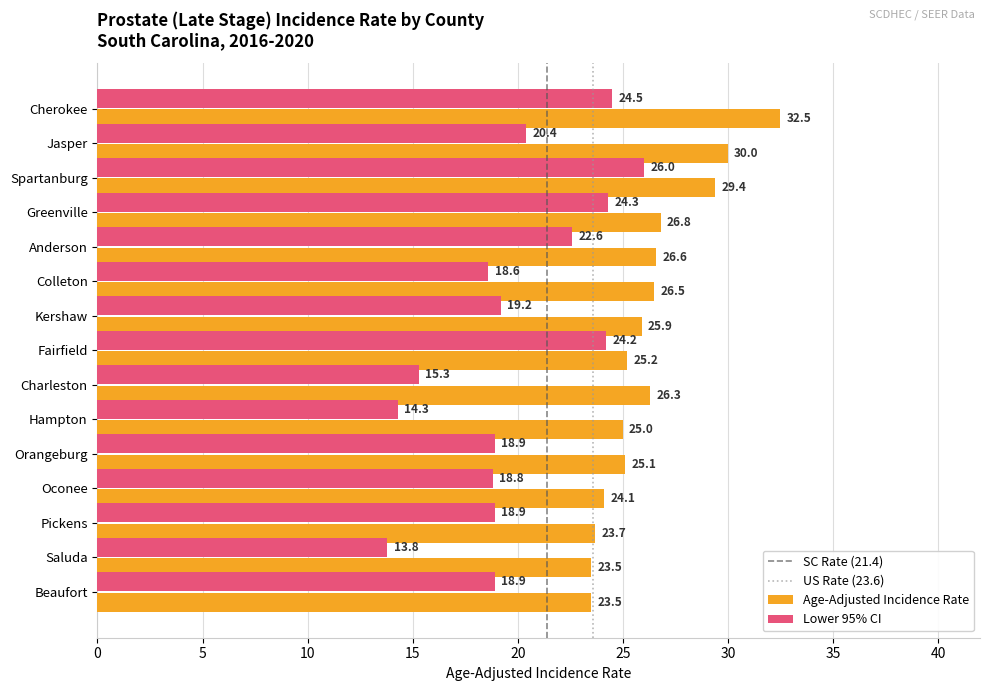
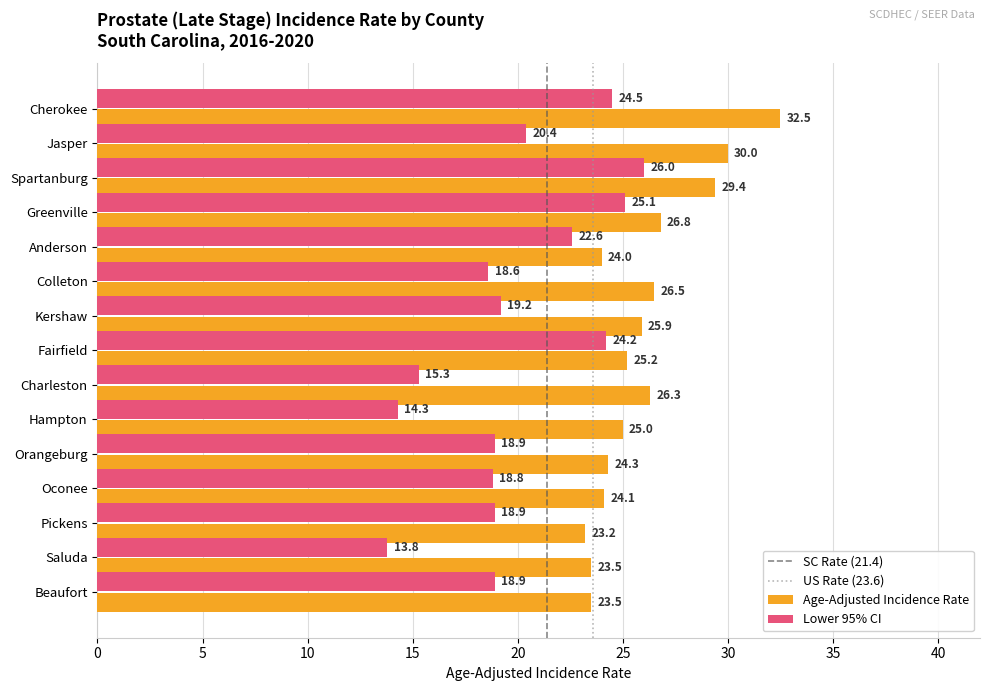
Lower 95% CI, Greenville: 24.3 -> 25.1
Age-Adjusted Incidence Rate, Anderson: 26.6 -> 24.0
Age-Adjusted Incidence Rate, Orangeburg: 25.1 -> 24.3
Age-Adjusted Incidence Rate, Pickens: 23.7 -> 23.2
